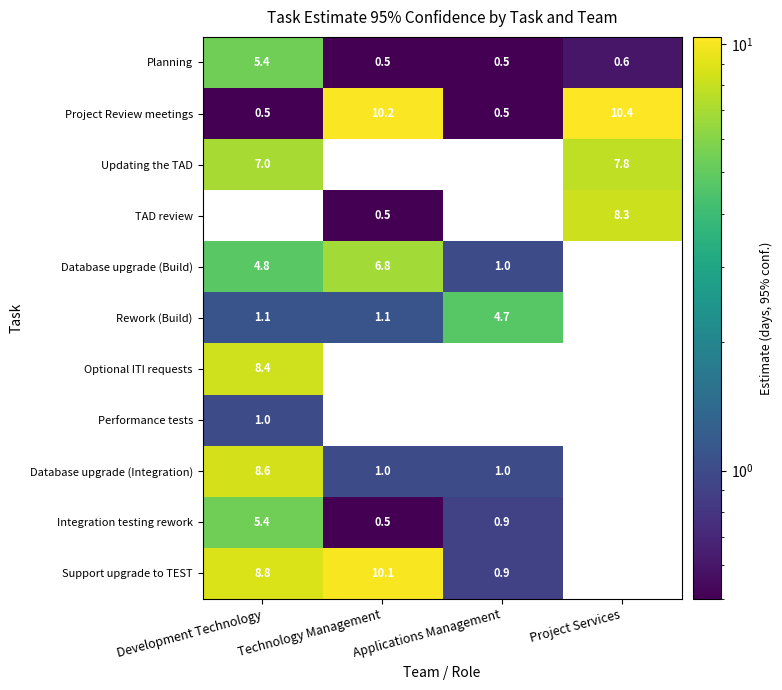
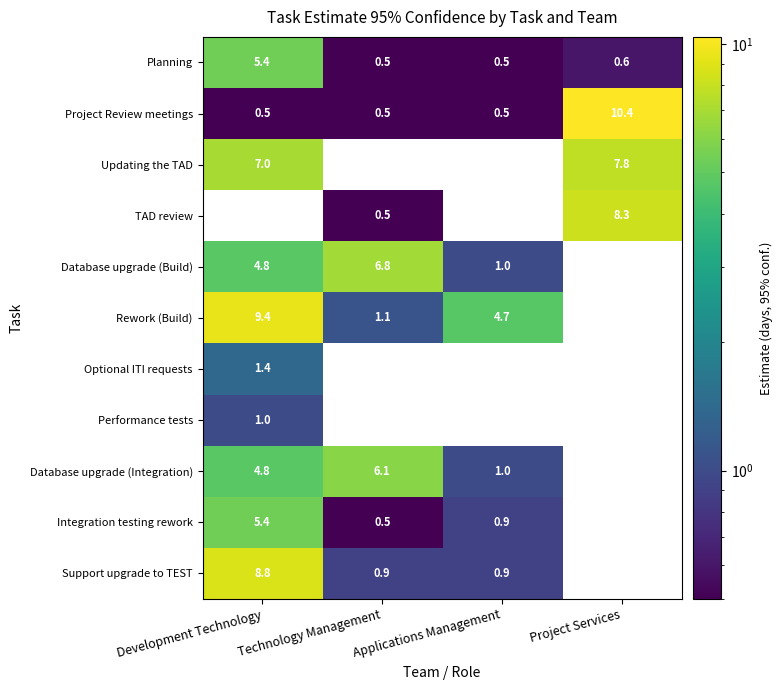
Project Review meetings, Technology Management: 10.2 -> 0.5
Rework (Build), Development Technology: 1.1 -> 9.4
Optional ITI requests, Development Technology: 8.4 -> 1.4
Database upgrade (Integration), Development Technology: 8.6 -> 4.8
Database upgrade (Integration), Technology Management: 1.0 -> 6.1
Support upgrade to TEST, Technology Management: 10.1 -> 0.9
